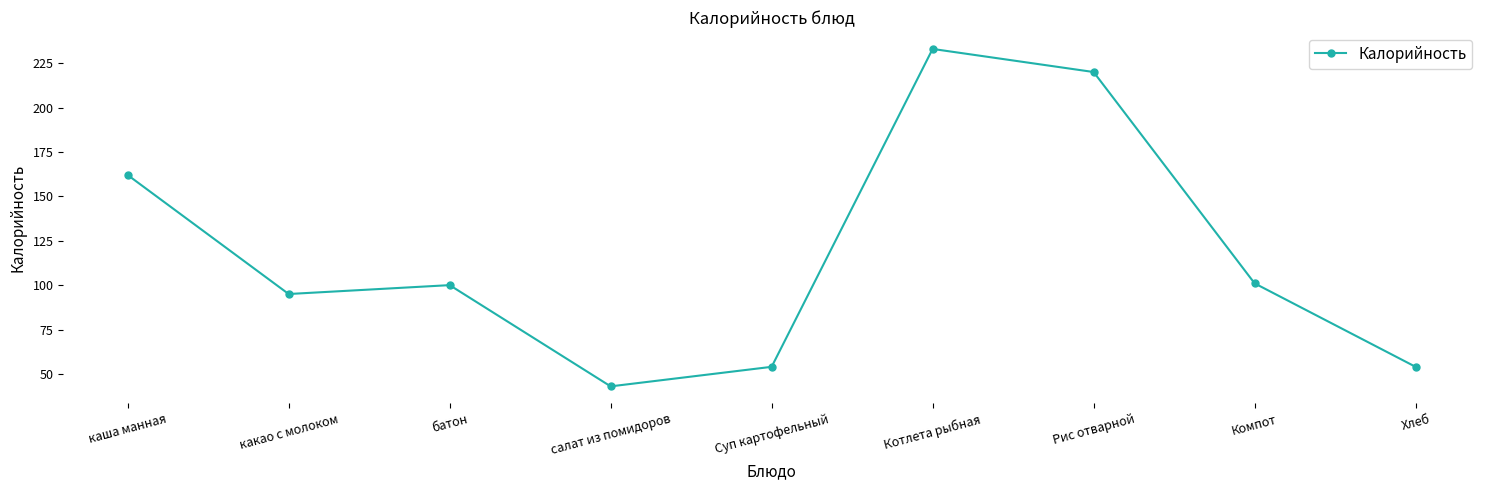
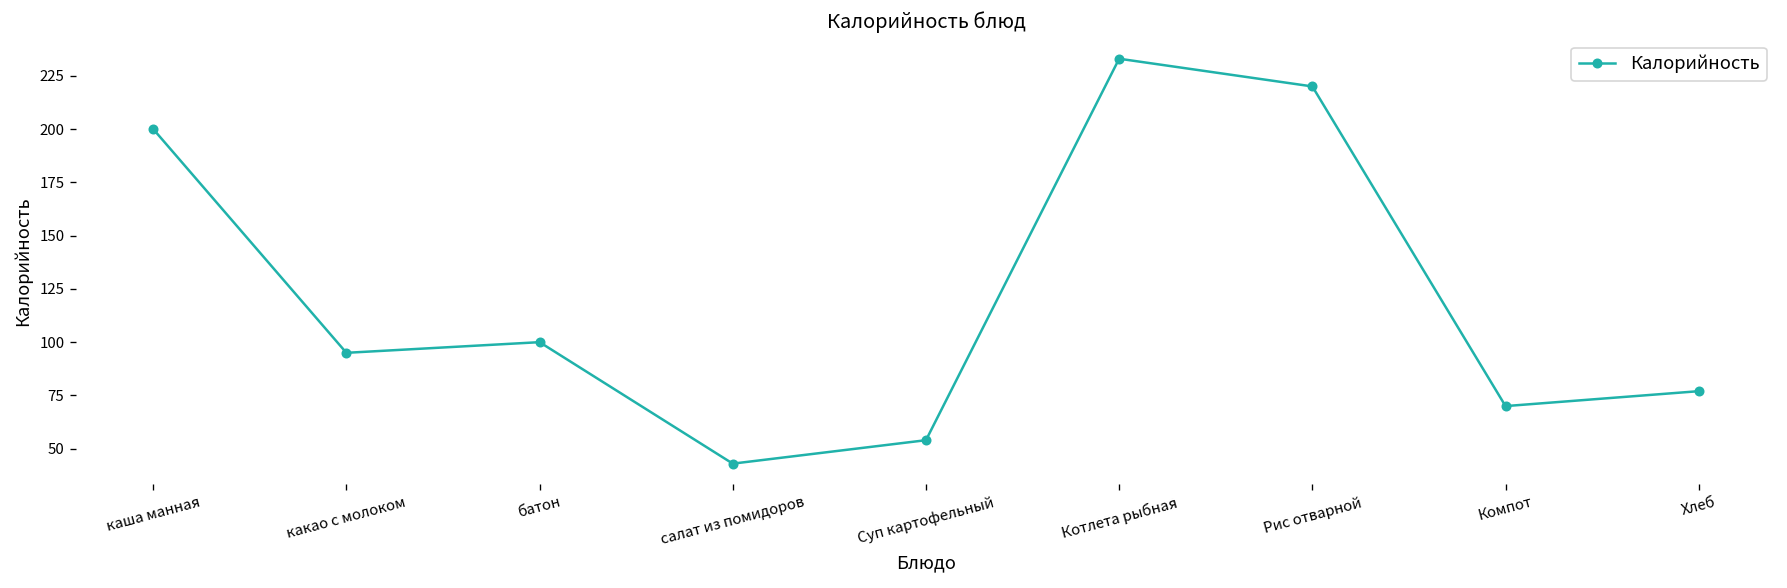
каша манная: 162 -> 200
Компот: 101 -> 70
Хлеб: 54 -> 77
